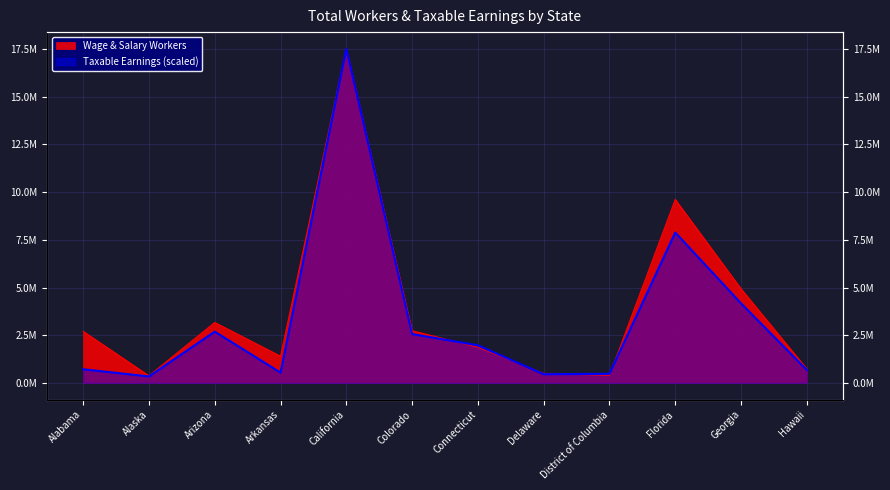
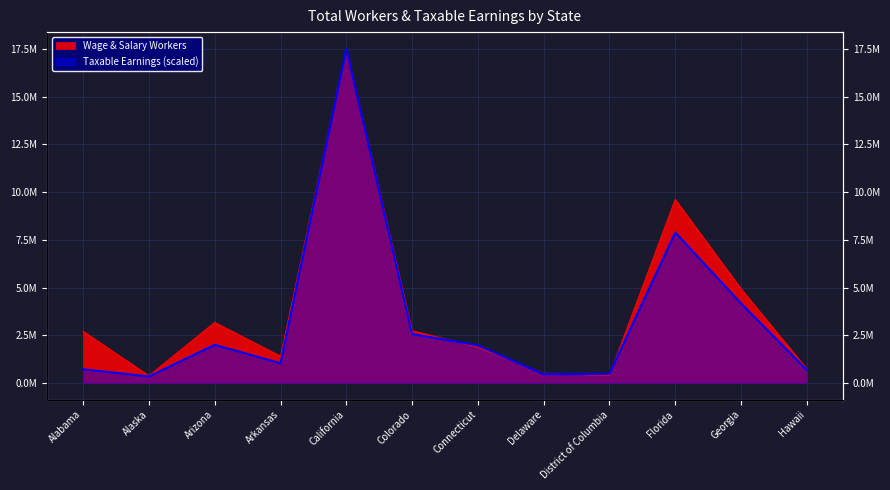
Taxable Earnings (scaled), Arizona: 2700000 -> 2000000
Taxable Earnings (scaled), Arkansas: 500000 -> 1000000
